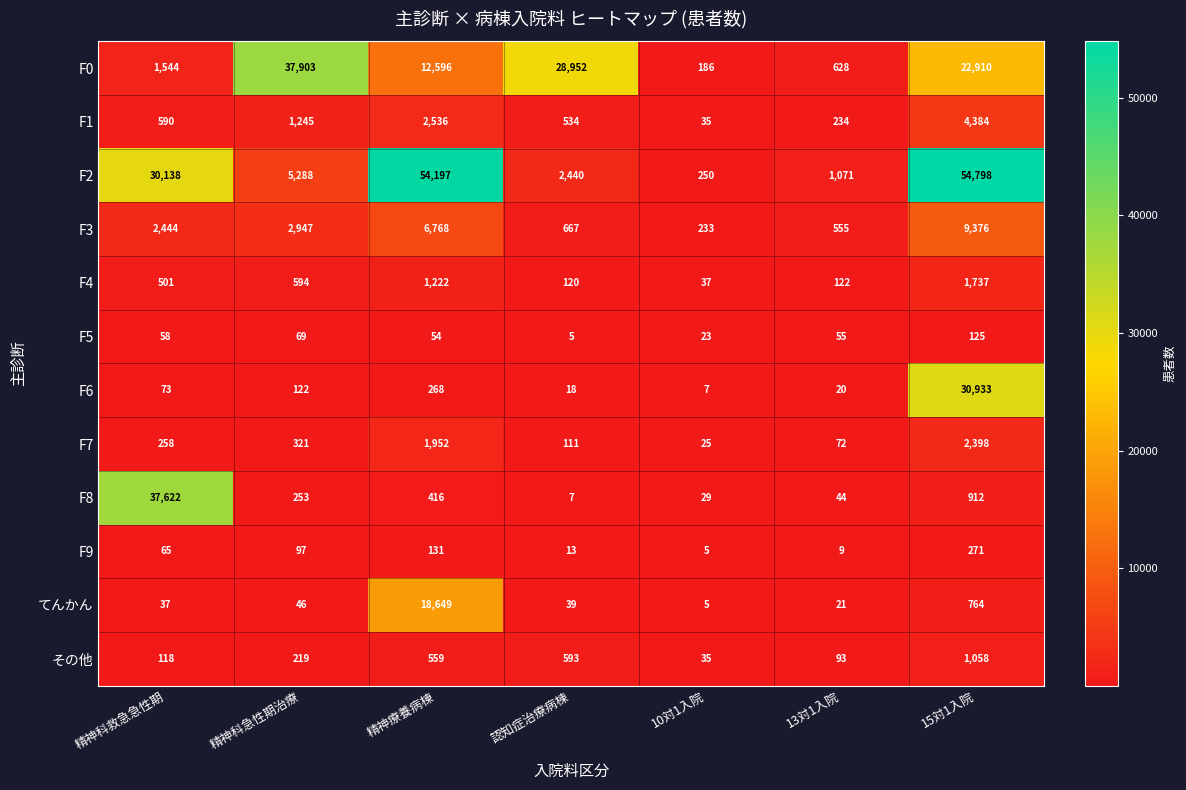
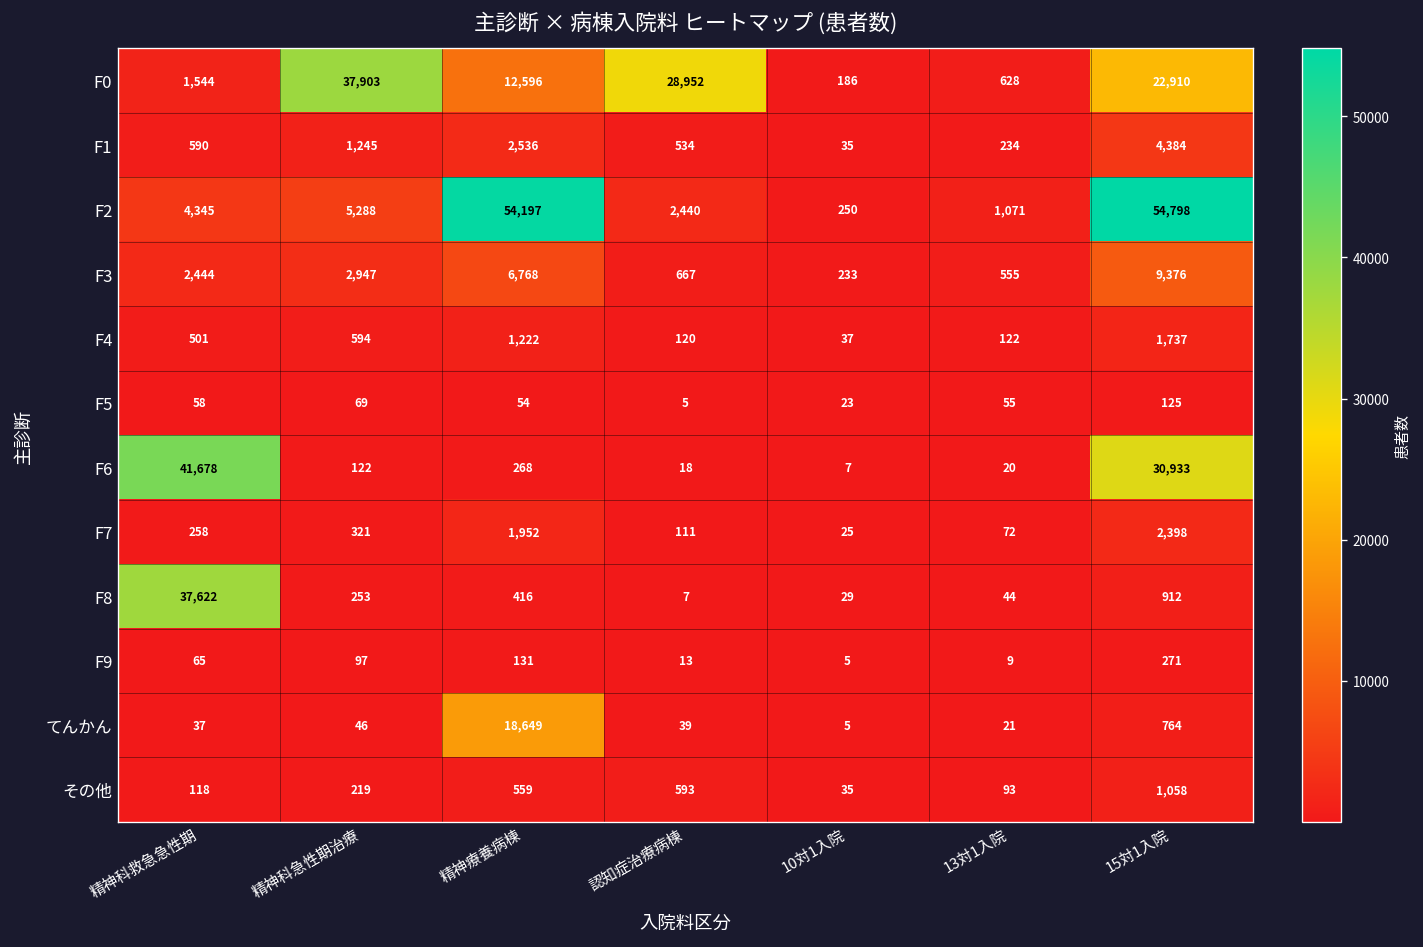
F2, 精神科救急急性期: 30,138 -> 4,345
F6, 精神科救急急性期: 73 -> 41,678
